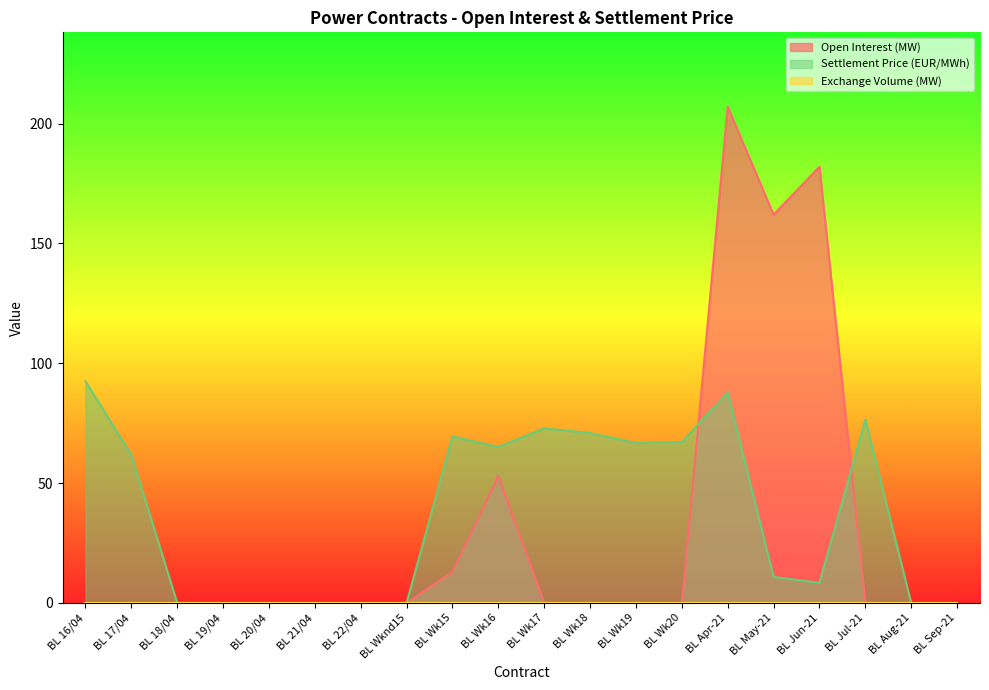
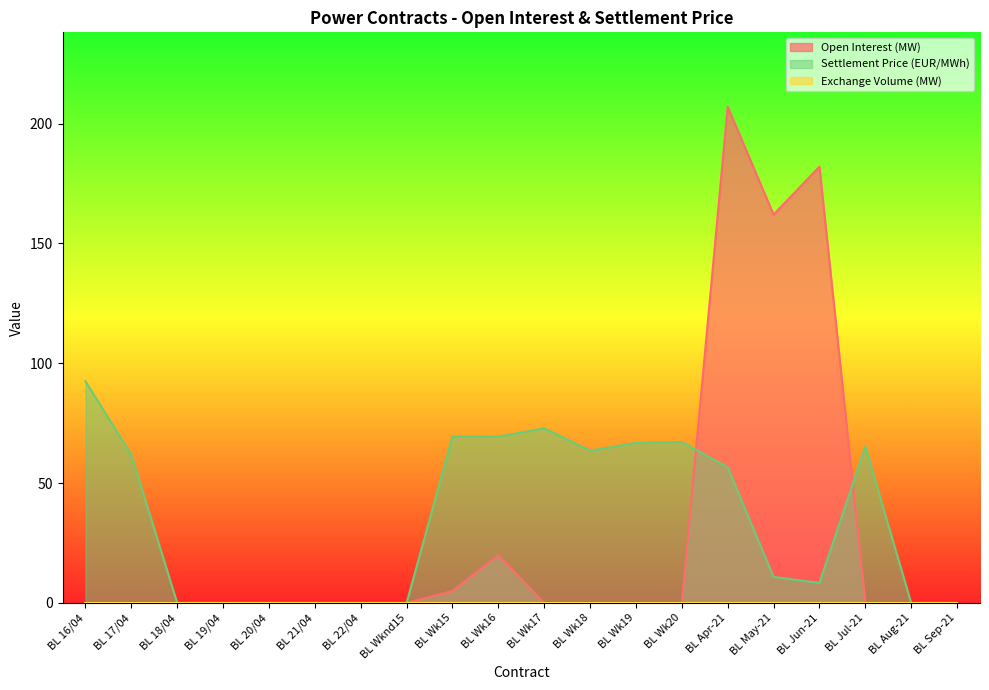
Open Interest (MW), BL Wk15: 13 -> 5
Open Interest (MW), BL Wk16: 53 -> 20
Settlement Price (EUR/MWh), BL Wk16: 65 -> 69
Settlement Price (EUR/MWh), BL Wk18: 71 -> 64
Settlement Price (EUR/MWh), BL Apr-21: 88 -> 57
Settlement Price (EUR/MWh), BL Jul-21: 76 -> 65
